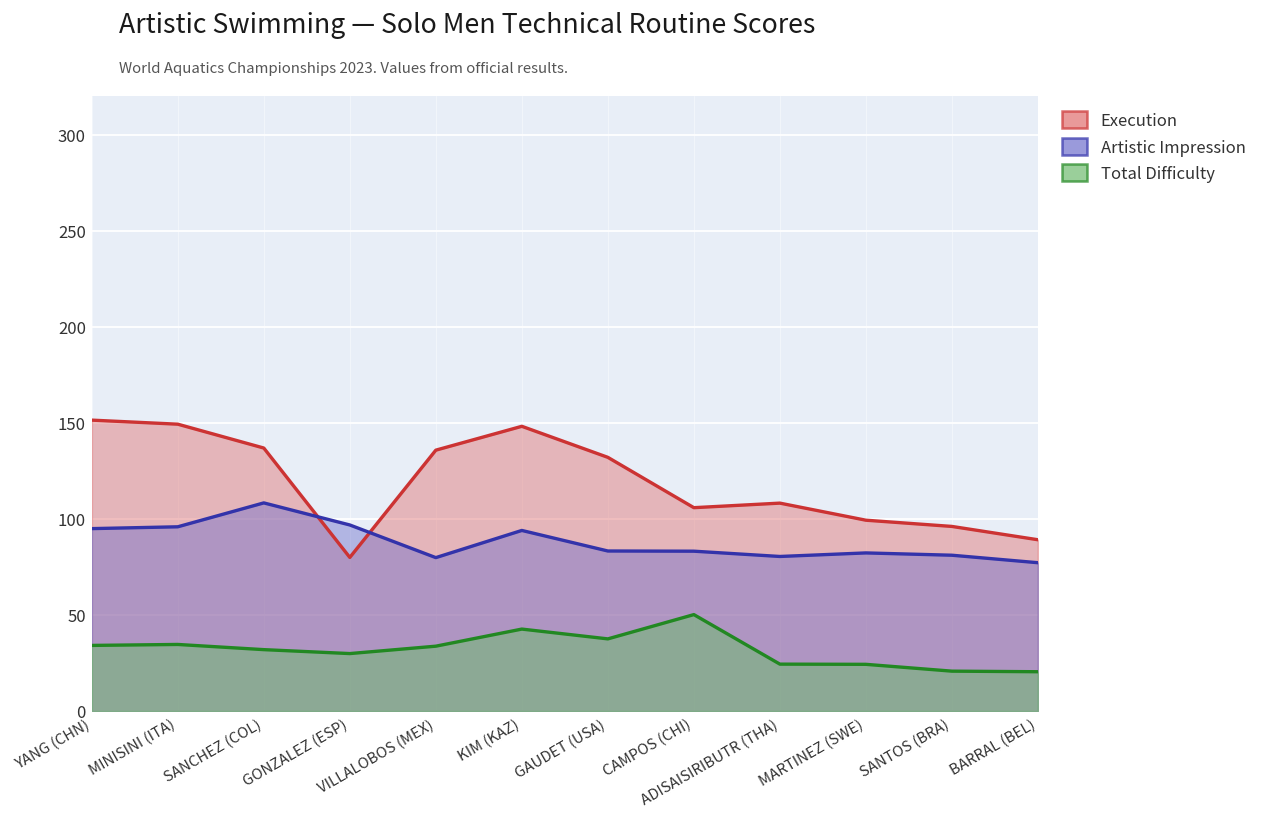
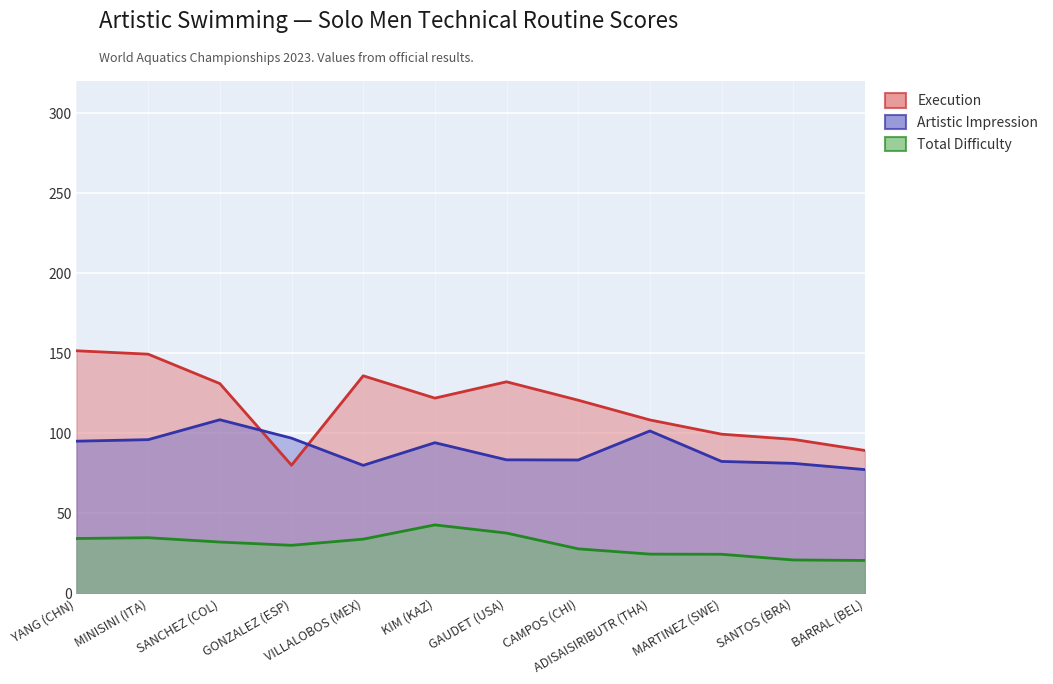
Execution, SANCHEZ (COL): 137 -> 131
Execution, KIM (KAZ): 148 -> 122
Execution, CAMPOS (CHI): 106 -> 121
Total Difficulty, CAMPOS (CHI): 50 -> 28
Artistic Impression, ADISAISIRIBUTR (THA): 81 -> 101
